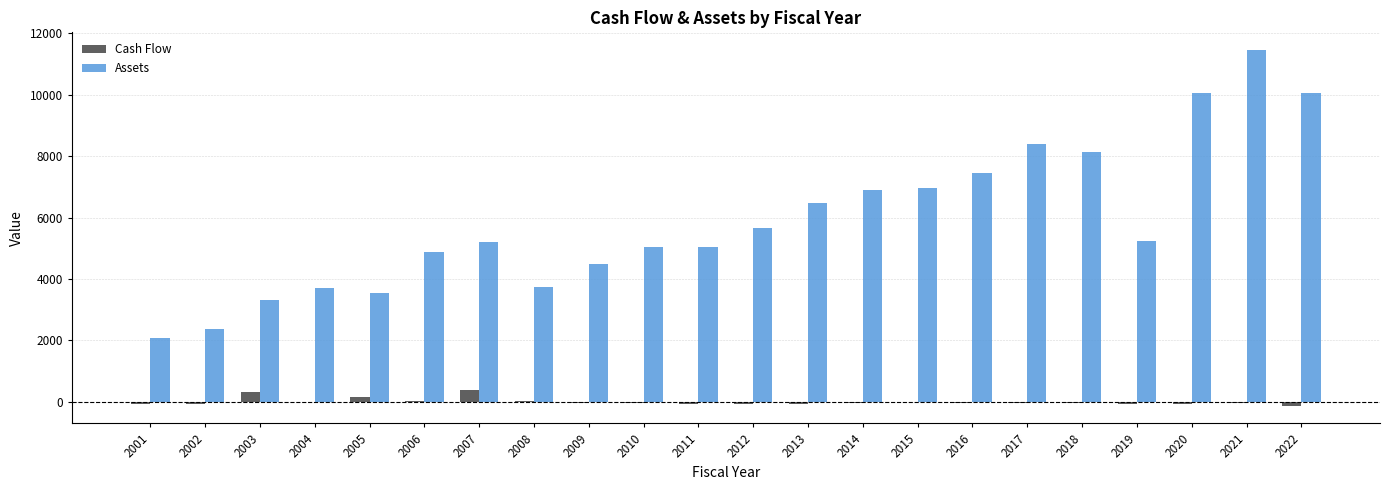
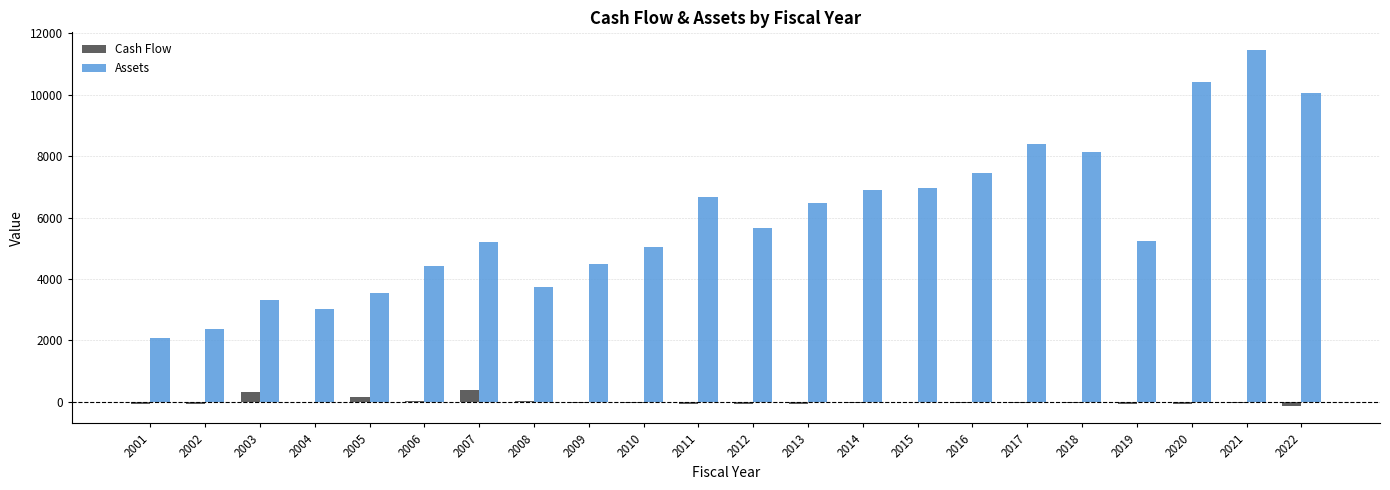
Assets, 2004: 3700 -> 3000
Assets, 2006: 4900 -> 4400
Assets, 2011: 5100 -> 6700
Assets, 2020: 10100 -> 10400
